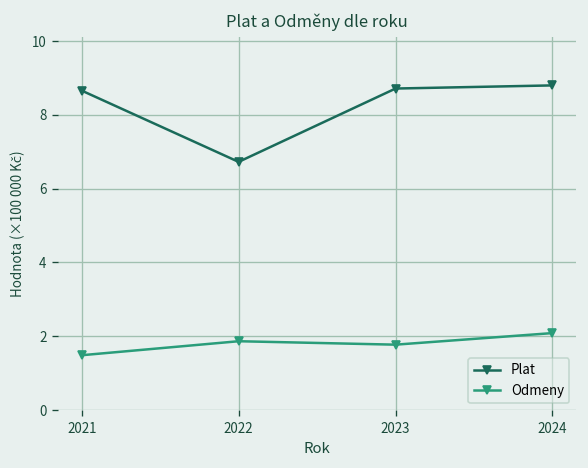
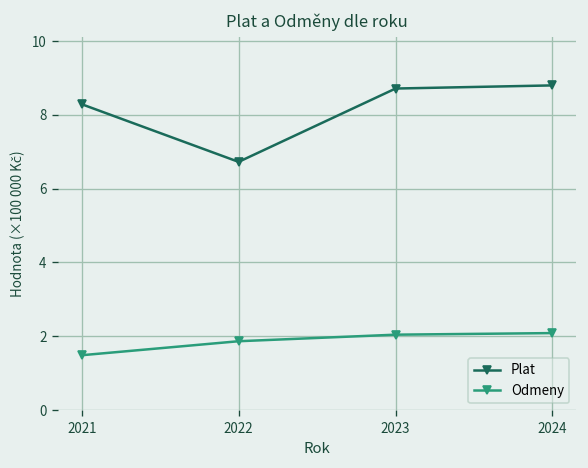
Plat, 2021: 8.7 -> 8.3
Odmeny, 2023: 1.8 -> 2.0
